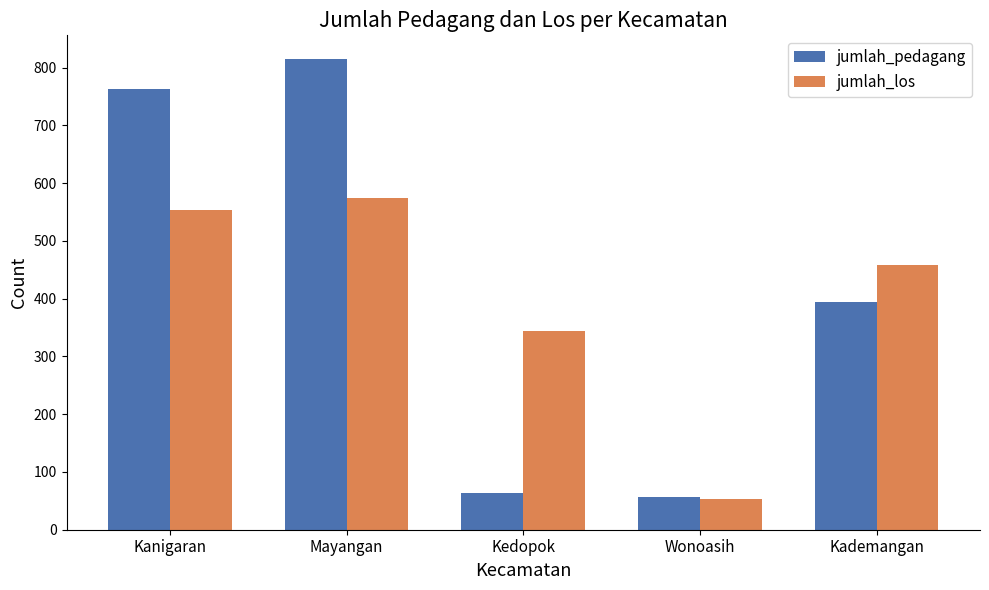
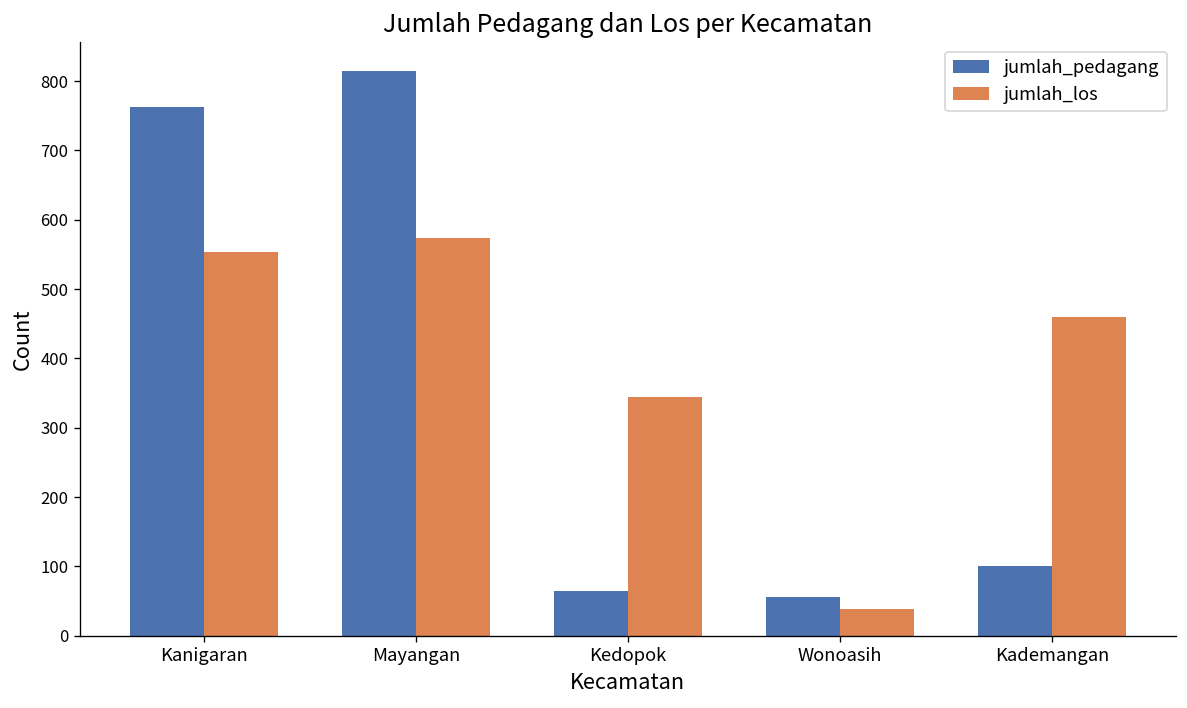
jumlah_los, Wonoasih: 50 -> 40
jumlah_pedagang, Kademangan: 400 -> 100
